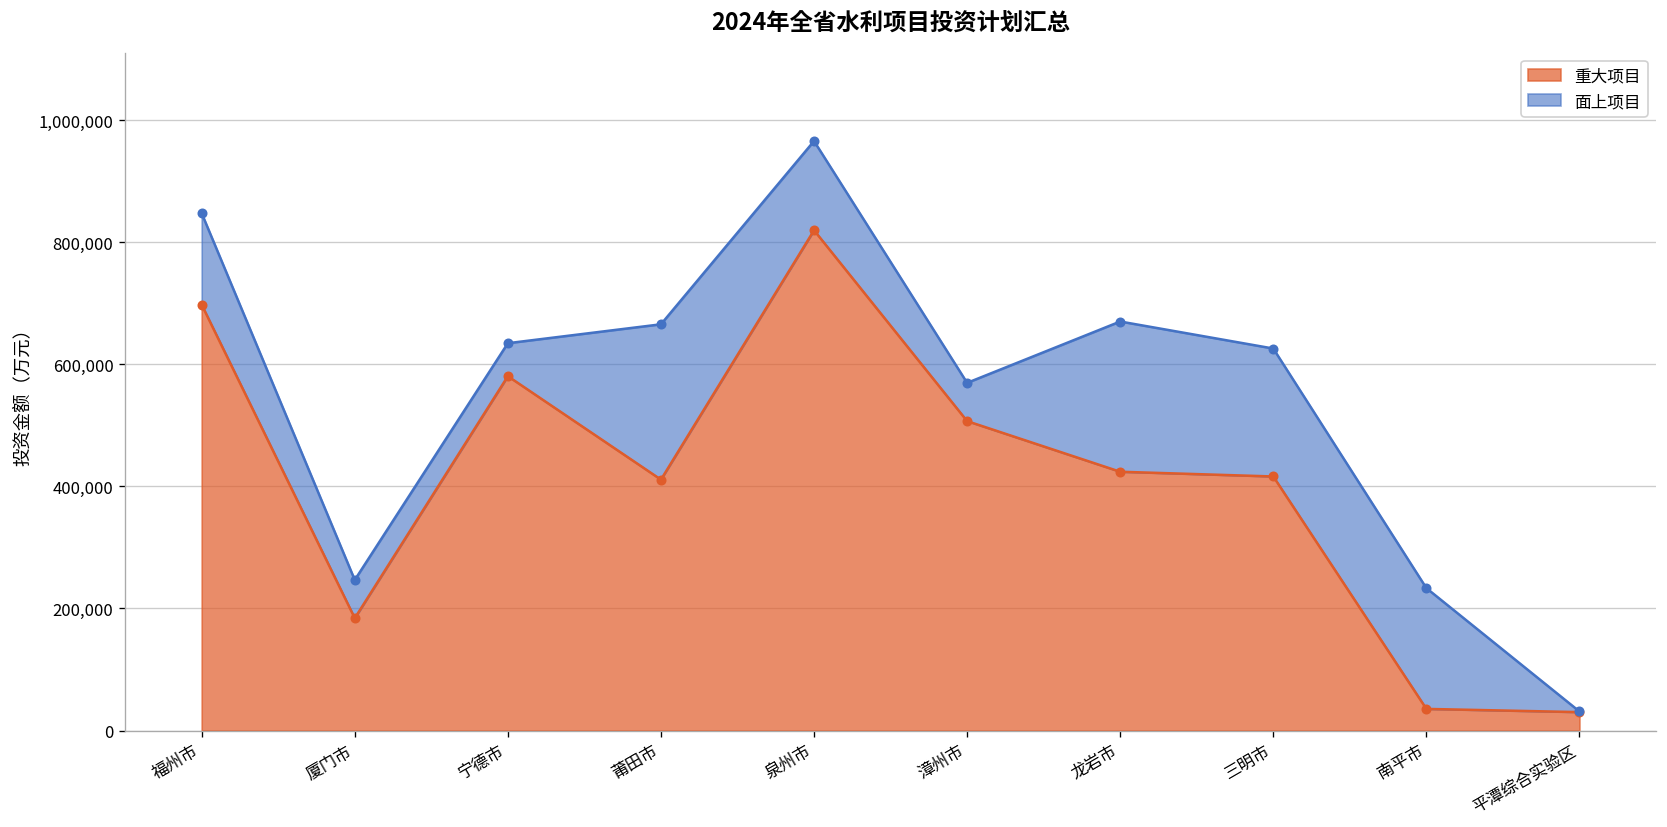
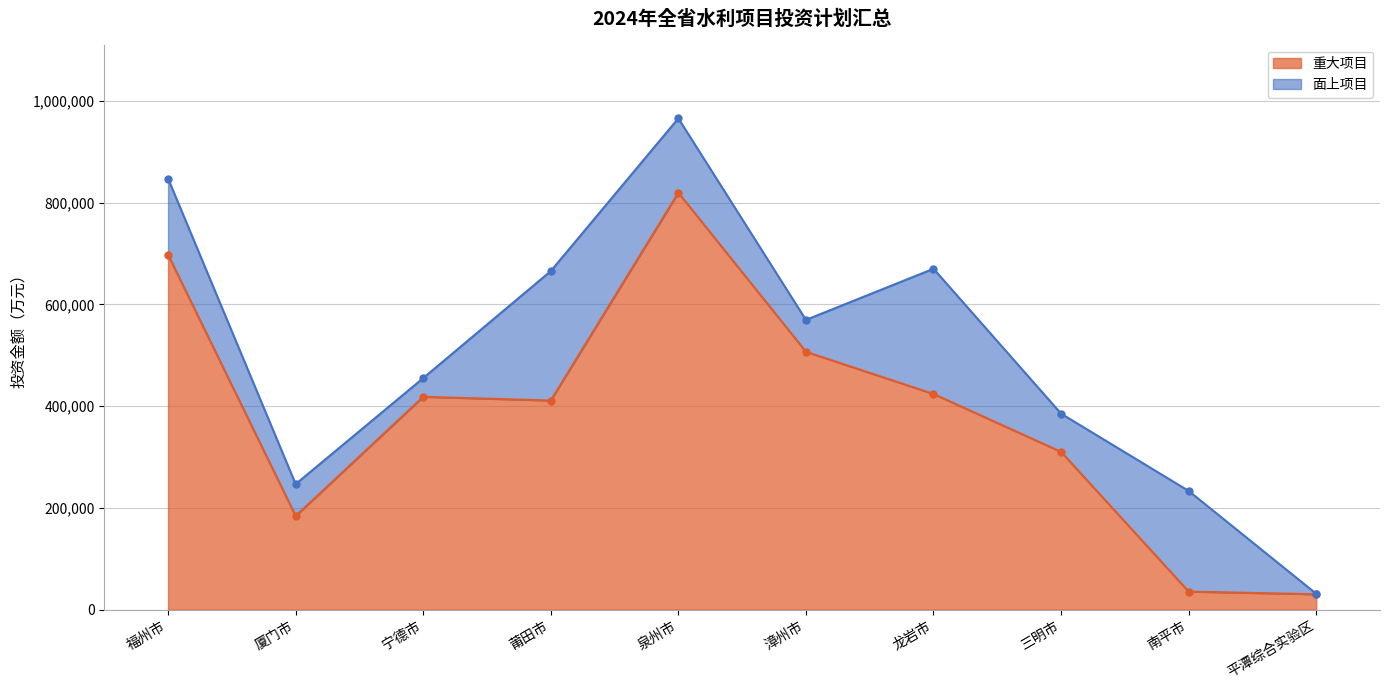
重大项目, 宁德市: 580,000 -> 420,000
面上项目, 宁德市: 50,000 -> 40,000
重大项目, 三明市: 420,000 -> 310,000
面上项目, 三明市: 210,000 -> 80,000
